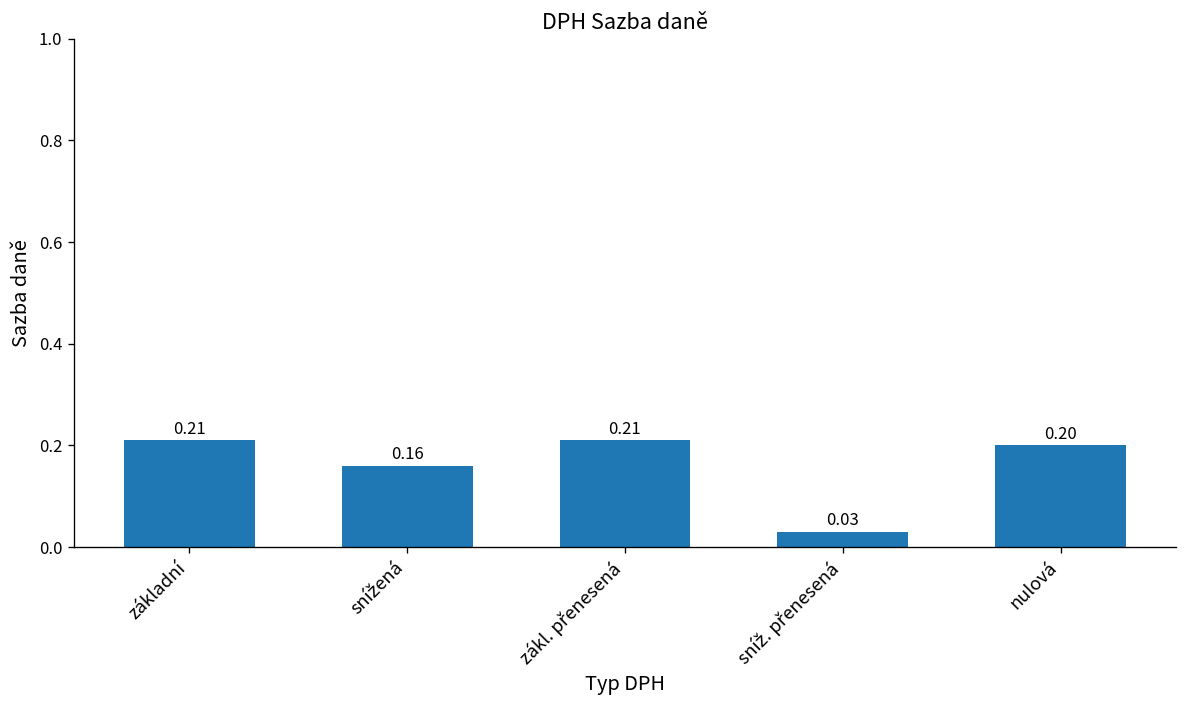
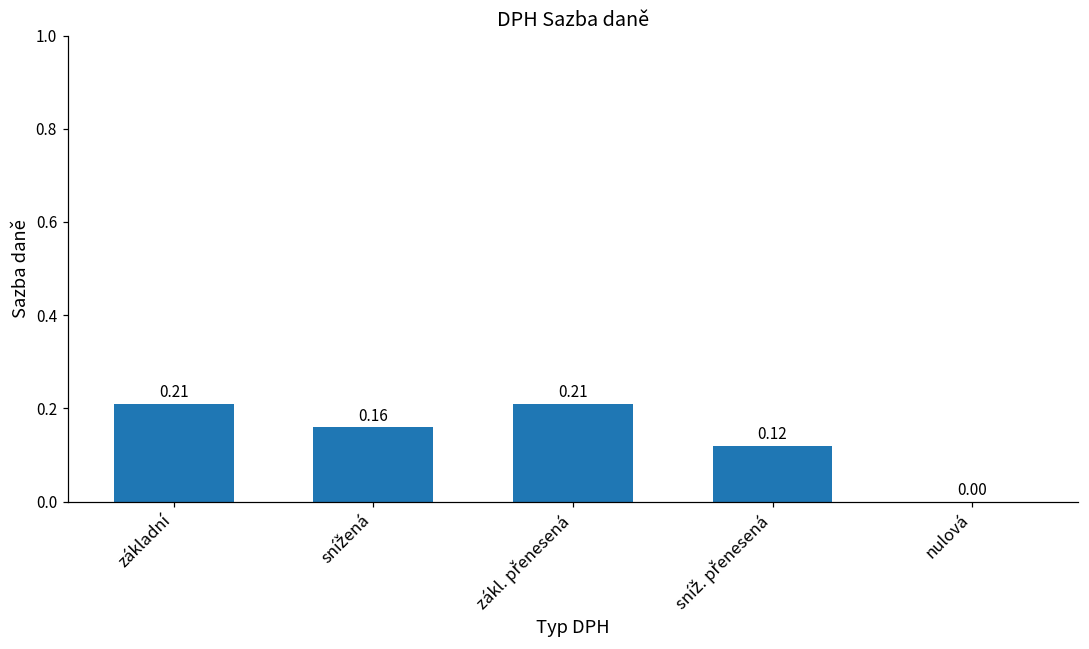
sníž. přenesená: 0.03 -> 0.12
nulová: 0.20 -> 0.00
